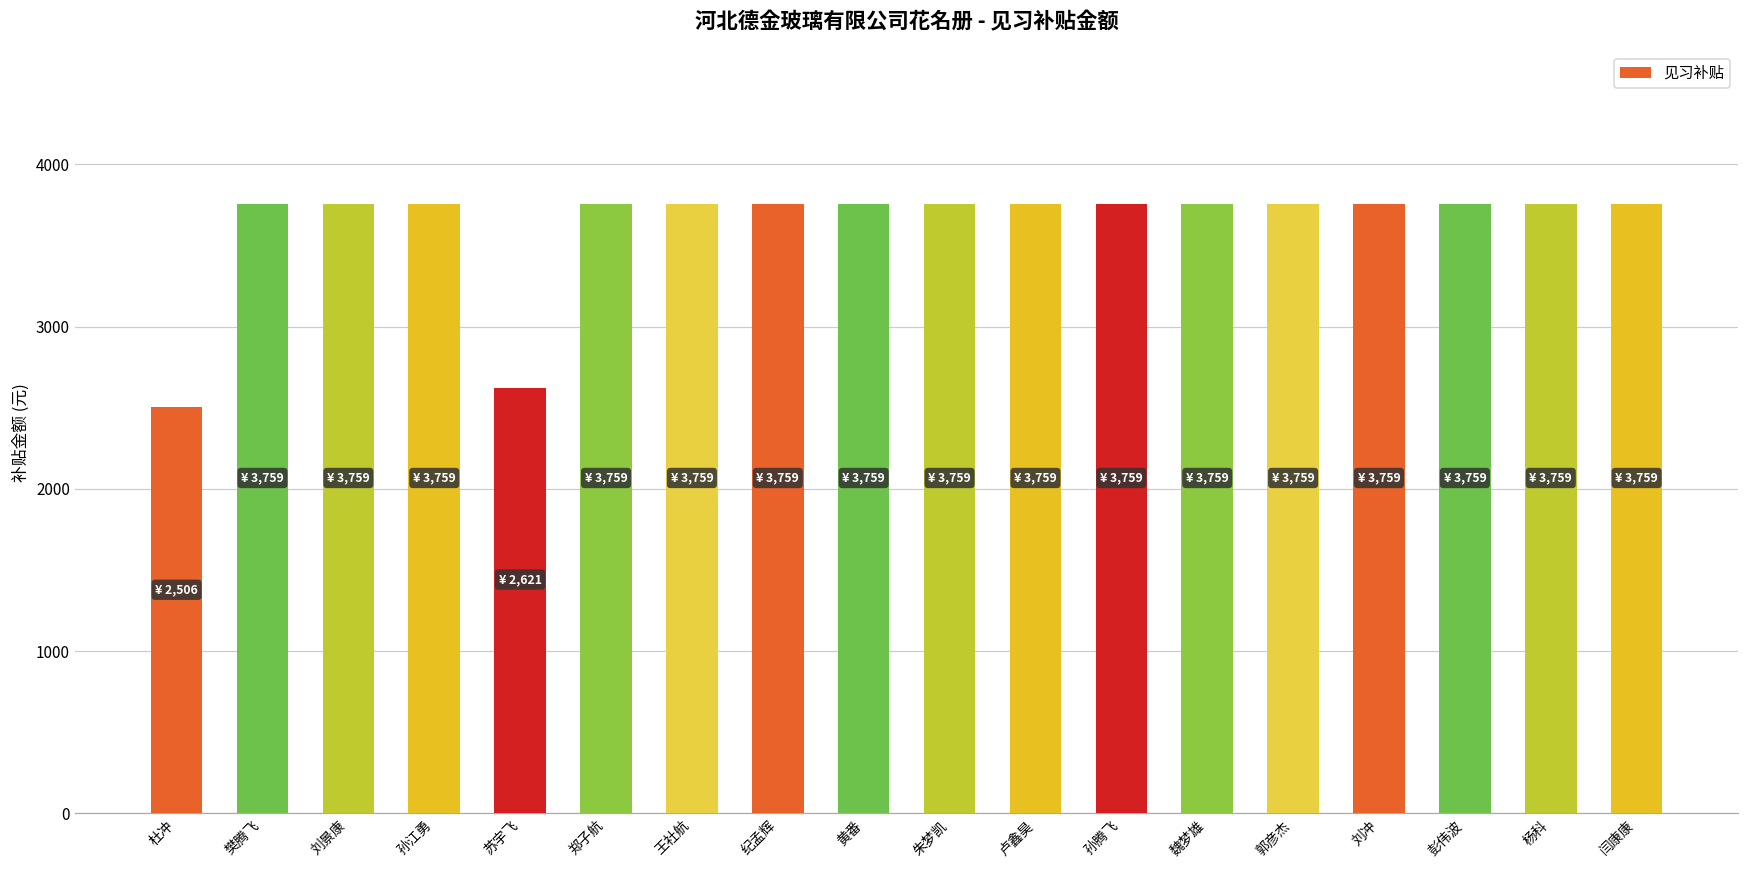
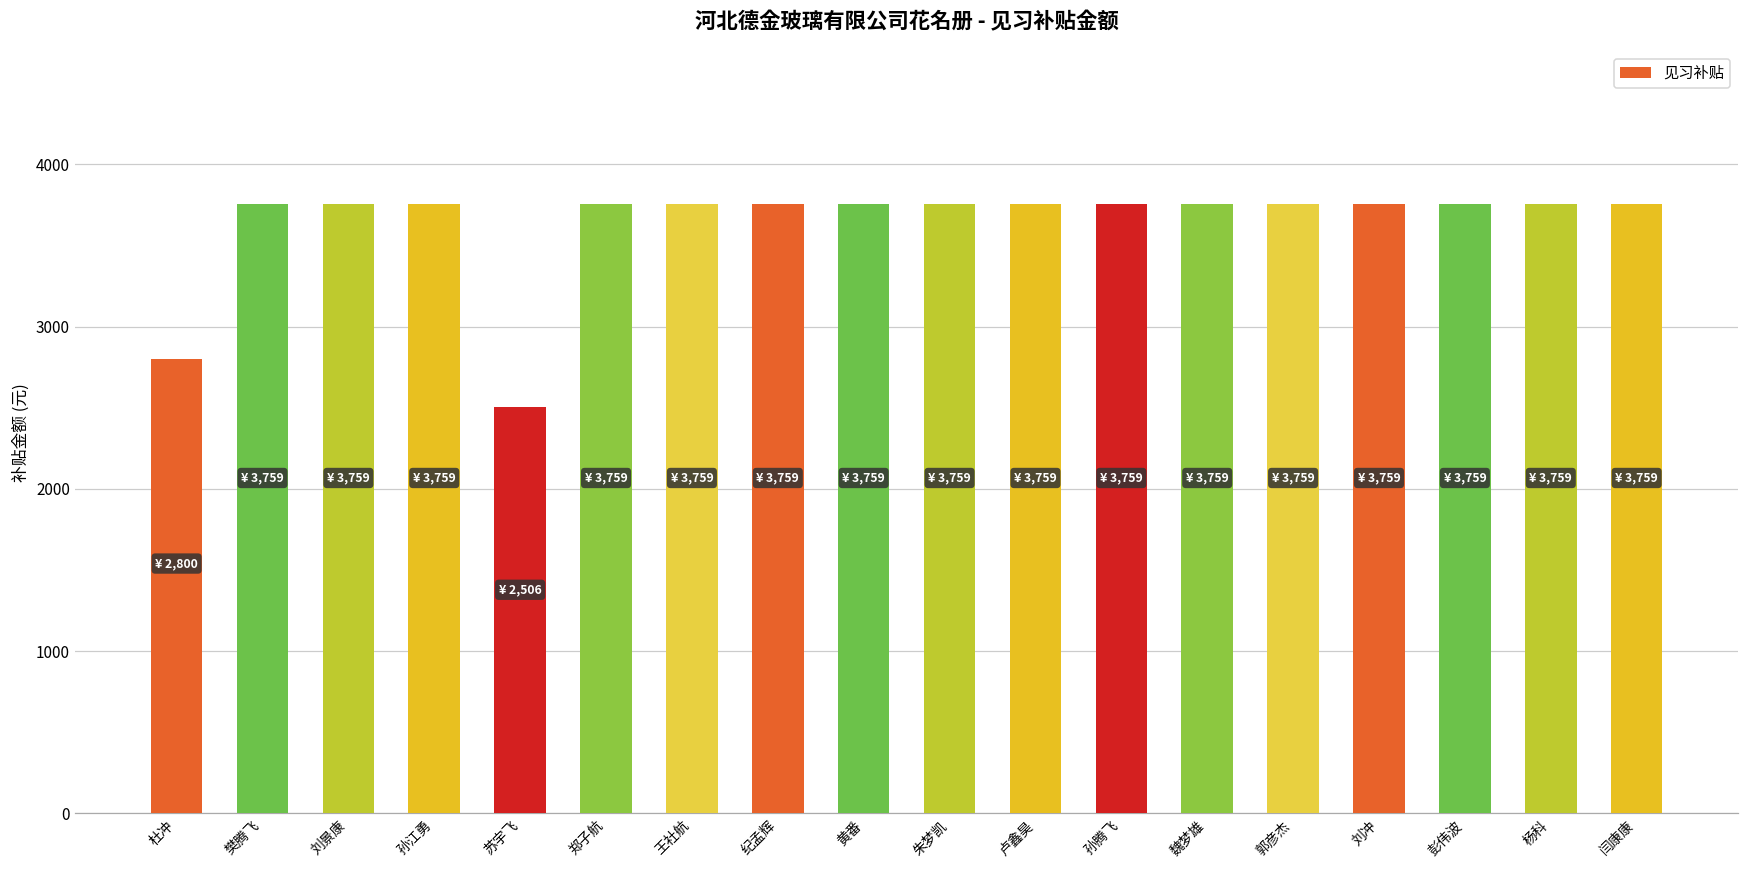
杜冲: 2,506 -> 2,800
苏宇飞: 2,621 -> 2,506
